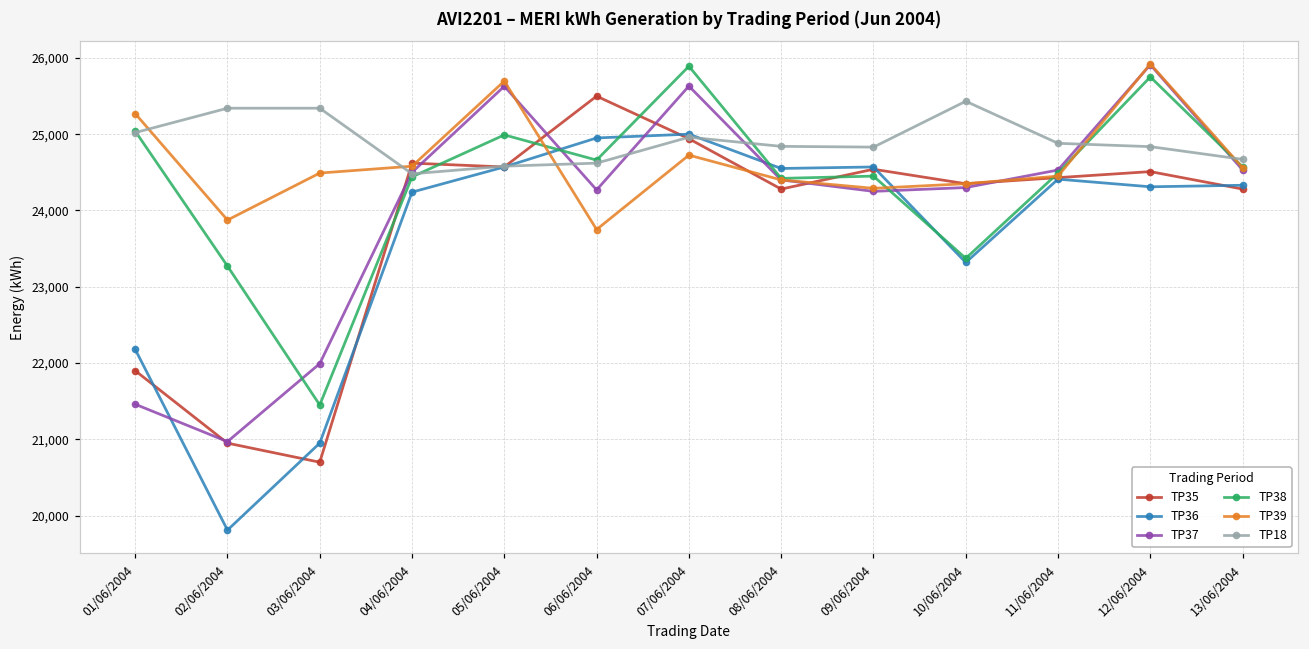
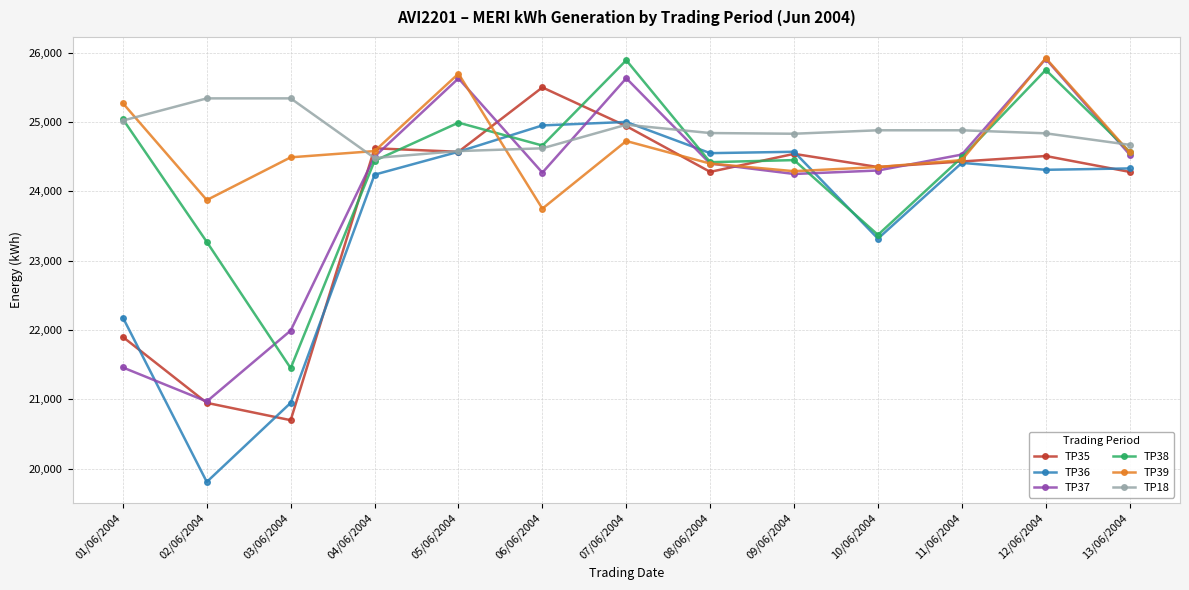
TP18, 10/06/2004: 25,400 -> 24,900
